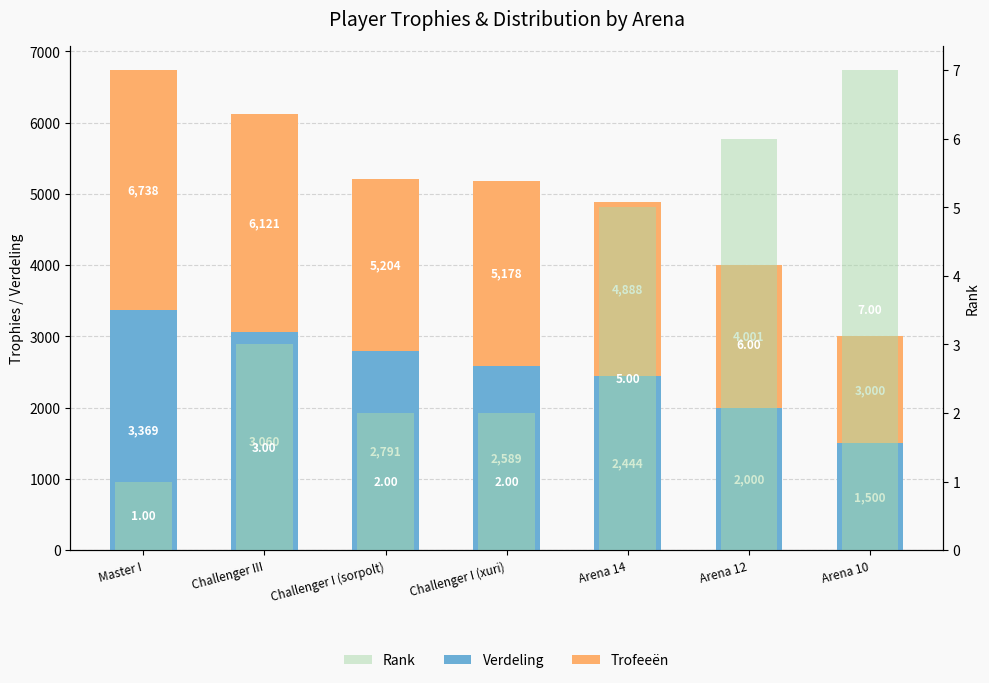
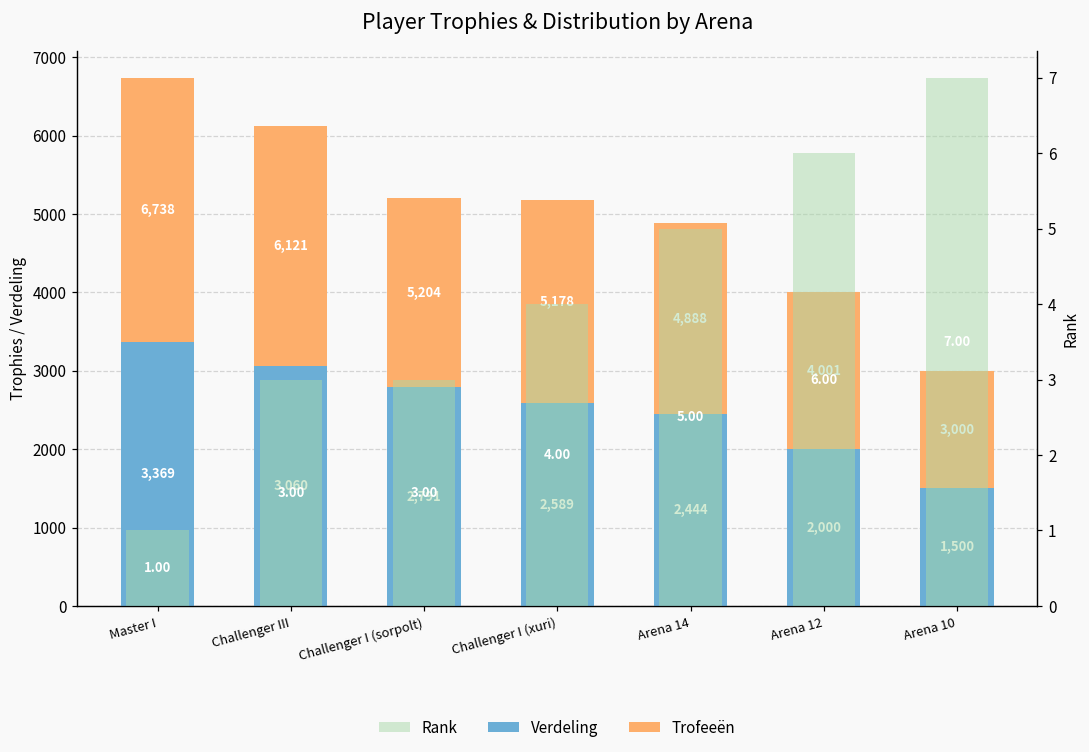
Rank, Challenger I (sorpolt): 2.00 -> 3.00
Rank, Challenger I (xuri): 2.00 -> 4.00
